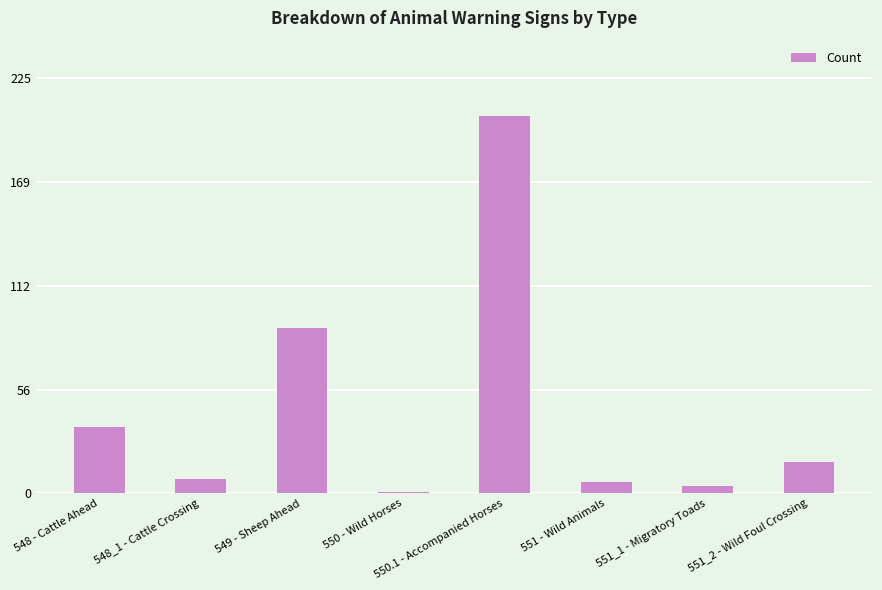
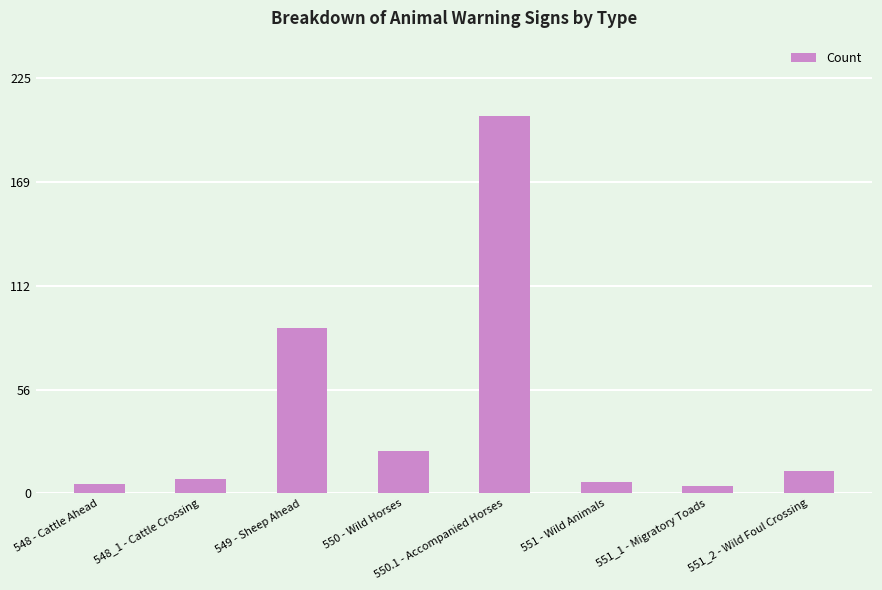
548 - Cattle Ahead: 36 -> 5
550 - Wild Horses: 1 -> 23
551_2 - Wild Foul Crossing: 17 -> 12
